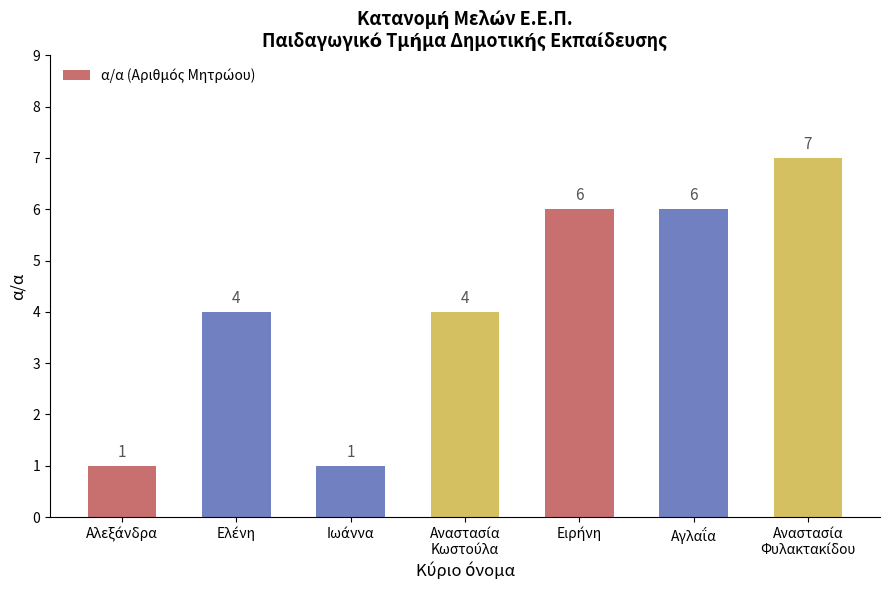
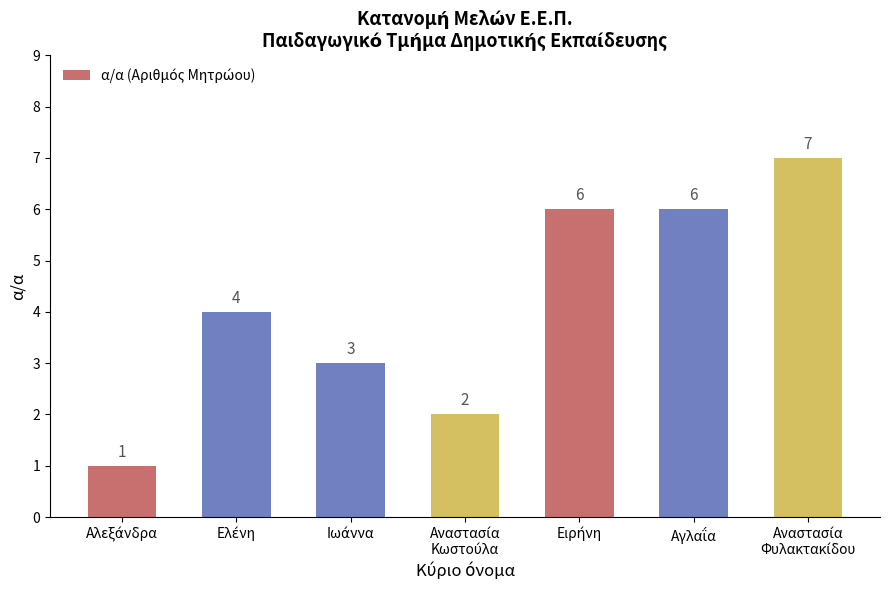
Ιωάννα: 1 -> 3
Αναστασία Κωστούλα: 4 -> 2
